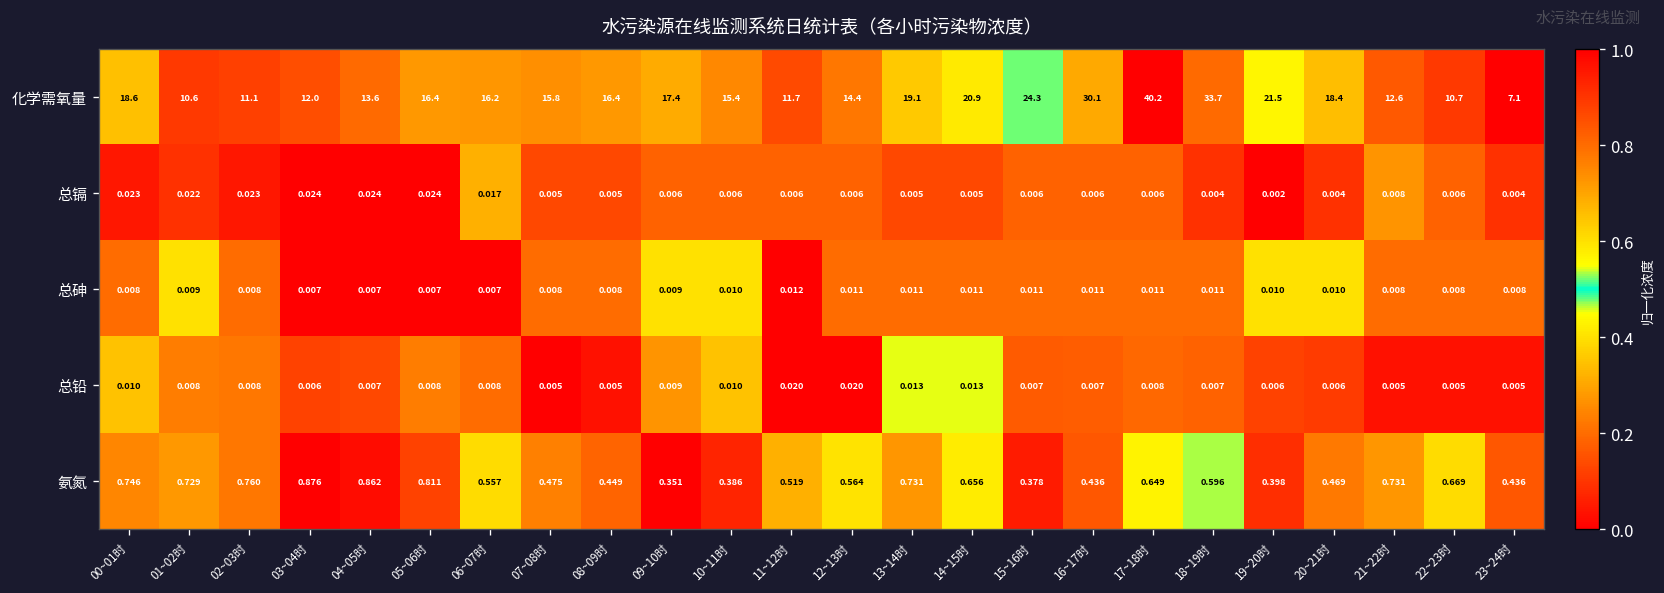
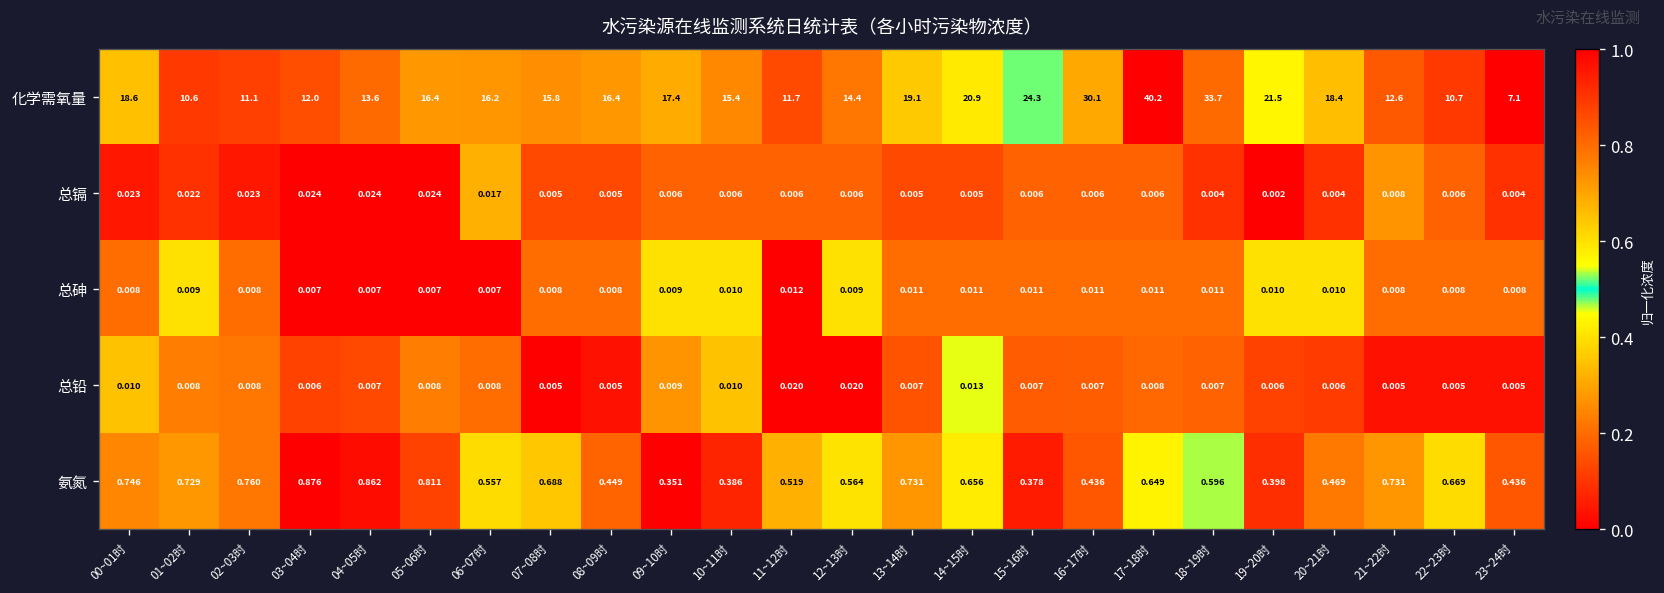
总砷, 12~13时: 0.011 -> 0.009
总铅, 13~14时: 0.013 -> 0.007
氨氮, 07~08时: 0.475 -> 0.688
